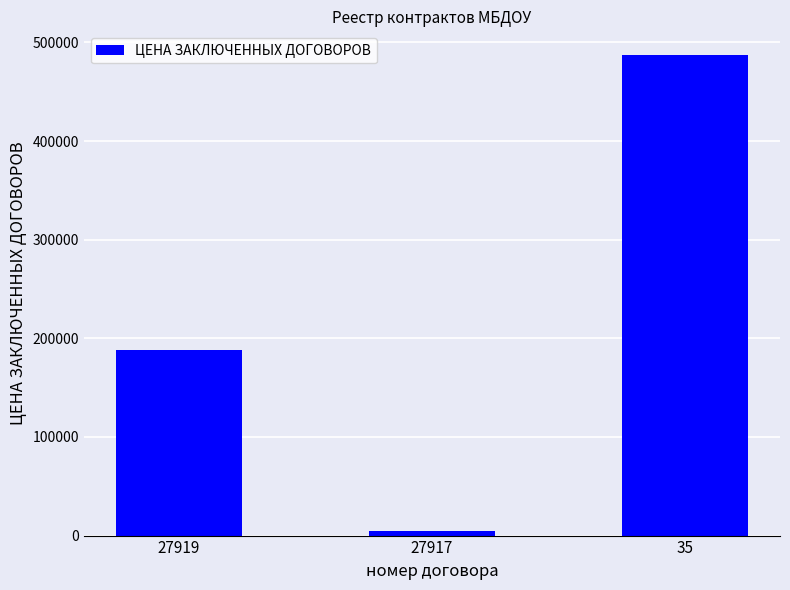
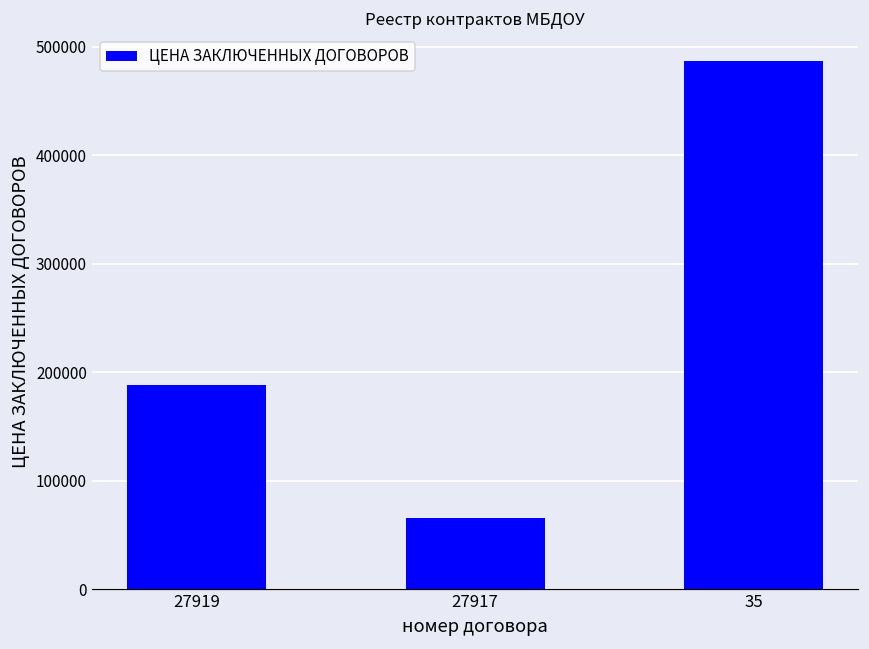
27917: 10000 -> 70000
